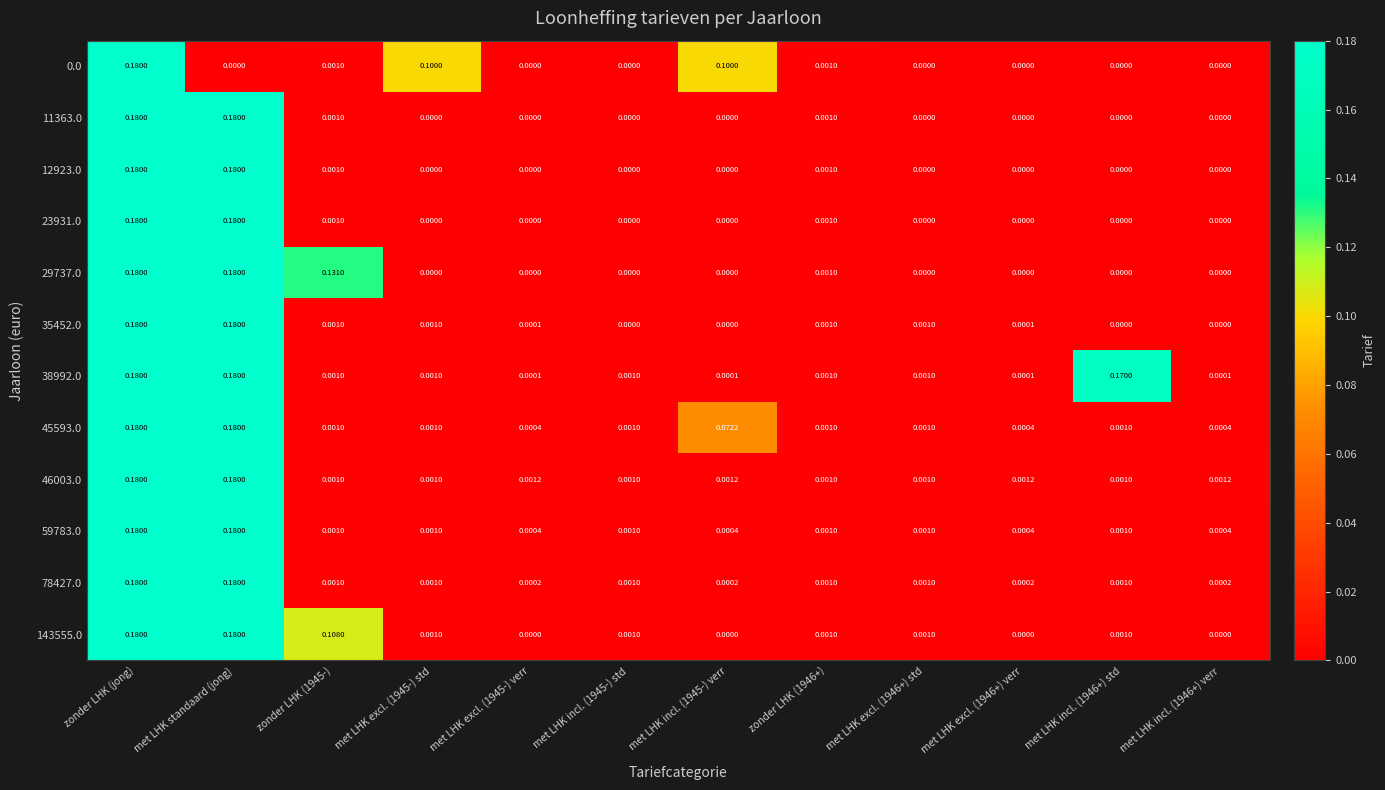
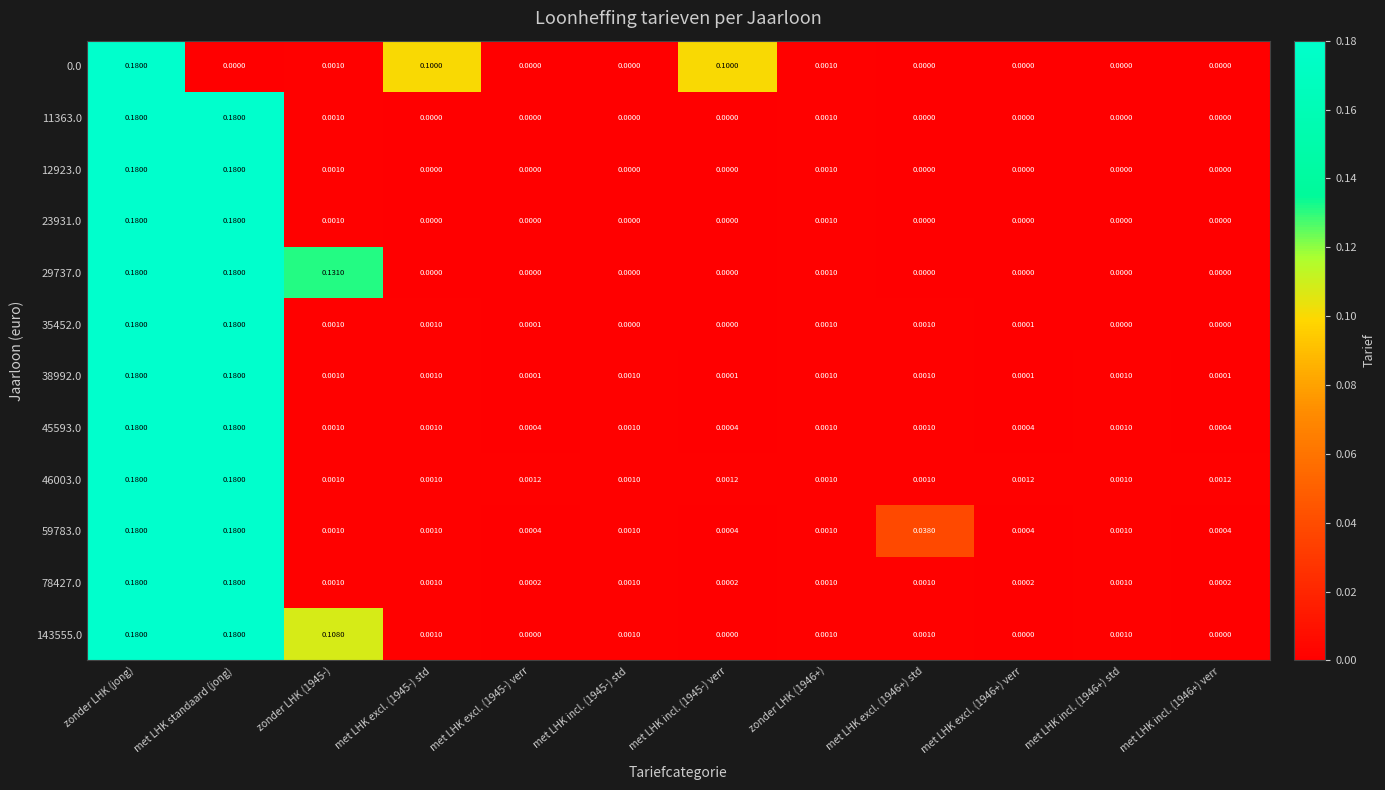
38992.0, met LHK incl. (1946+) std: 0.1700 -> 0.0010
45593.0, met LHK incl. (1945-) verr: 0.0722 -> 0.0004
59783.0, met LHK excl. (1946+) std: 0.0010 -> 0.0380
